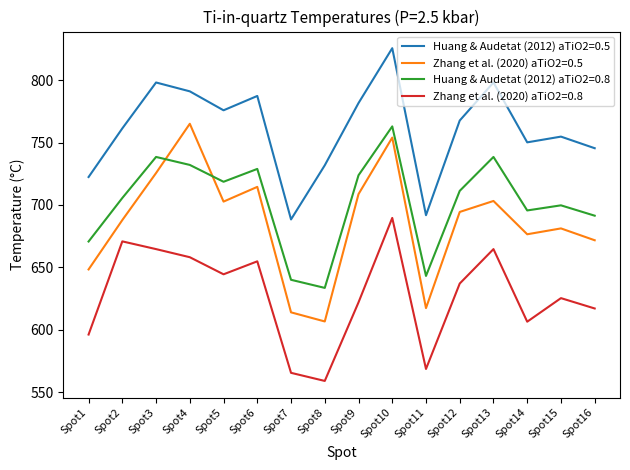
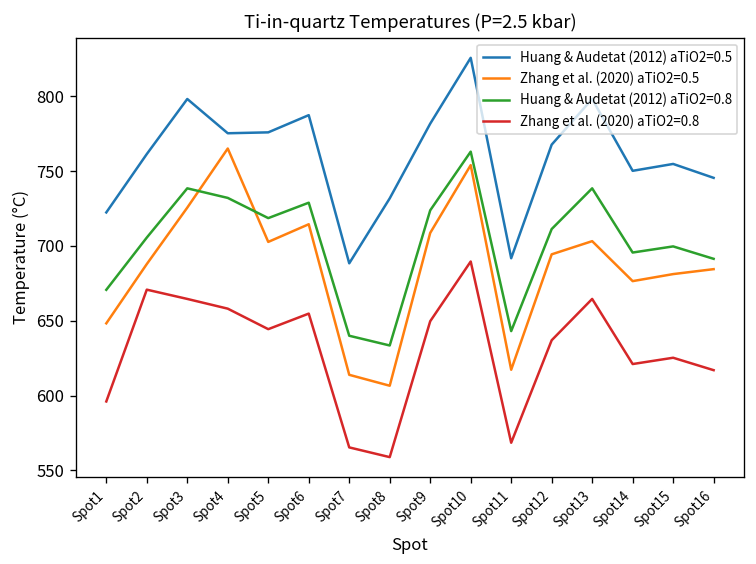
Huang & Audetat (2012) aTiO2=0.5, Spot4: 791 -> 775
Zhang et al. (2020) aTiO2=0.8, Spot9: 622 -> 650
Zhang et al. (2020) aTiO2=0.8, Spot14: 606 -> 621
Zhang et al. (2020) aTiO2=0.5, Spot16: 672 -> 685
